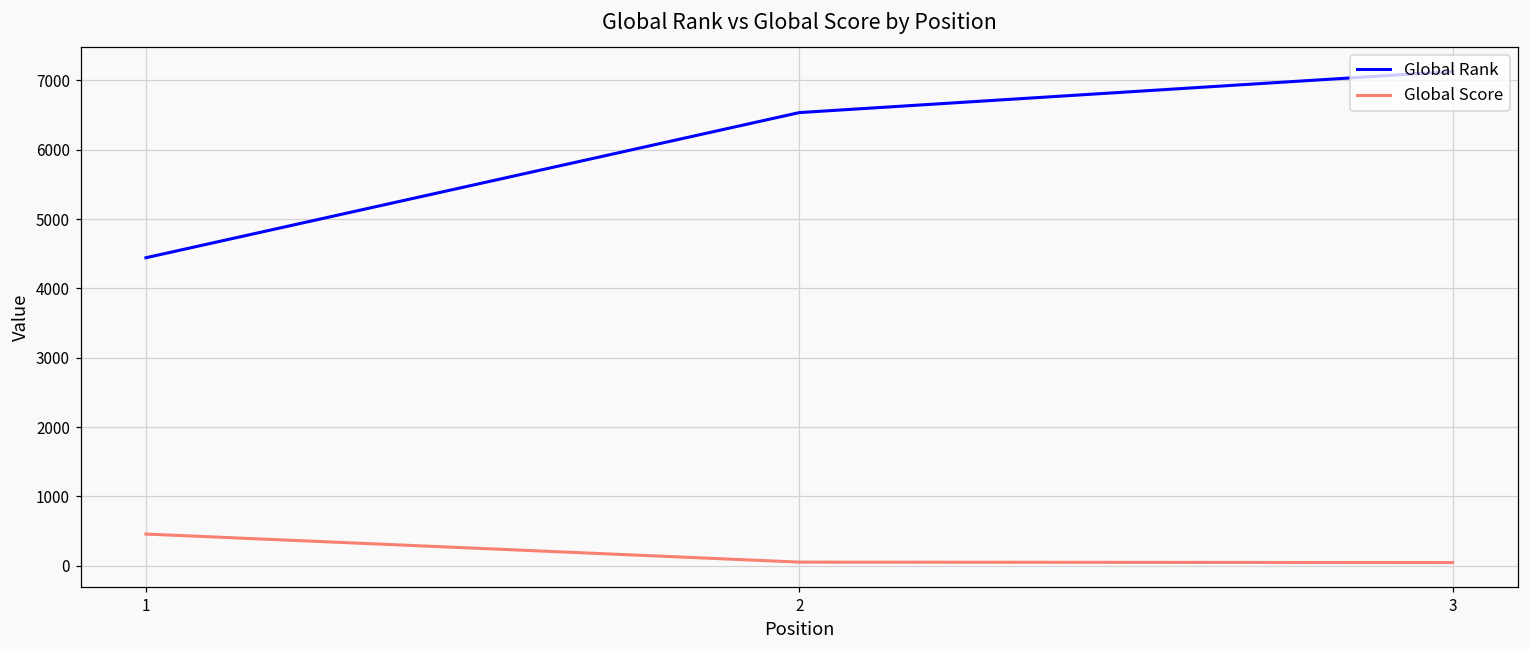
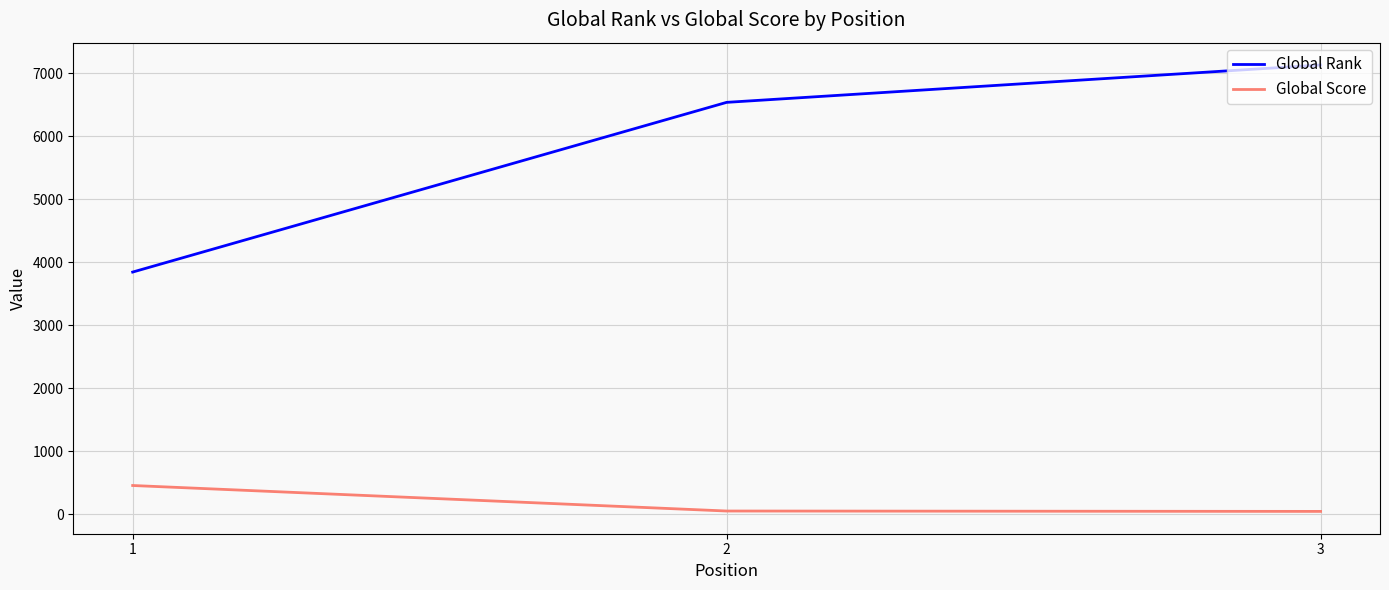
Global Rank, 1: 4400 -> 3800
